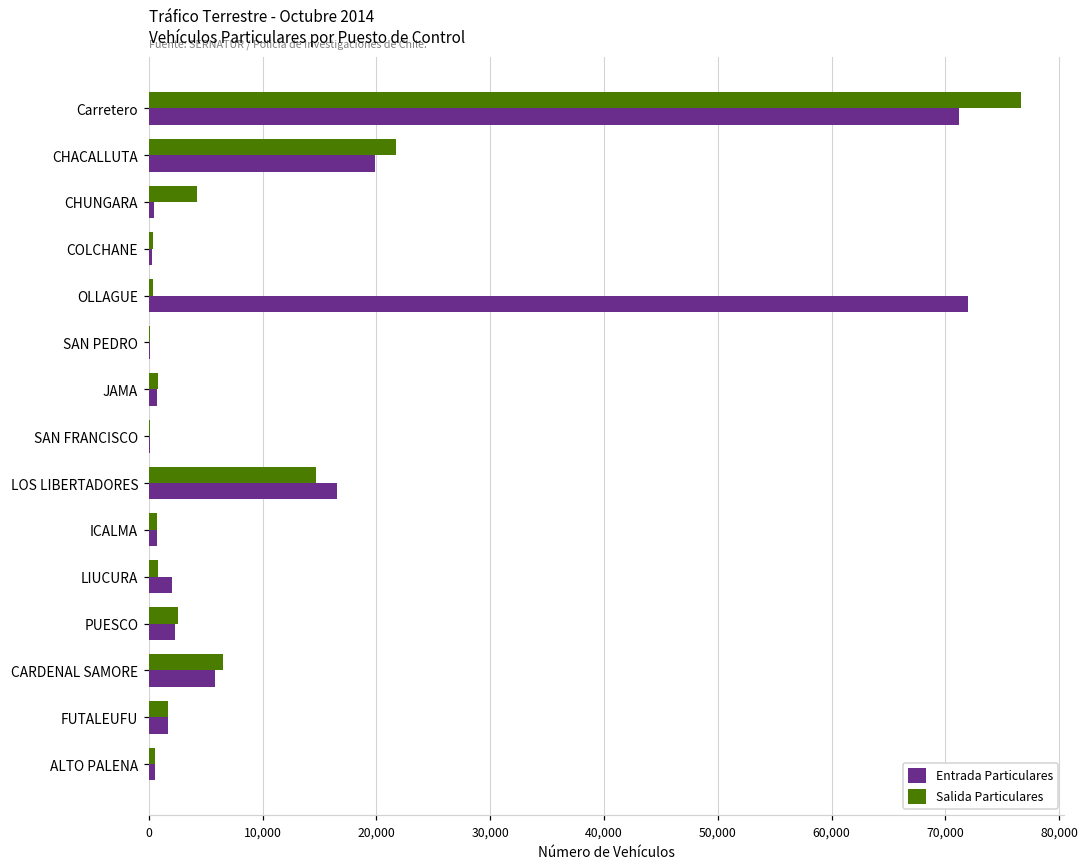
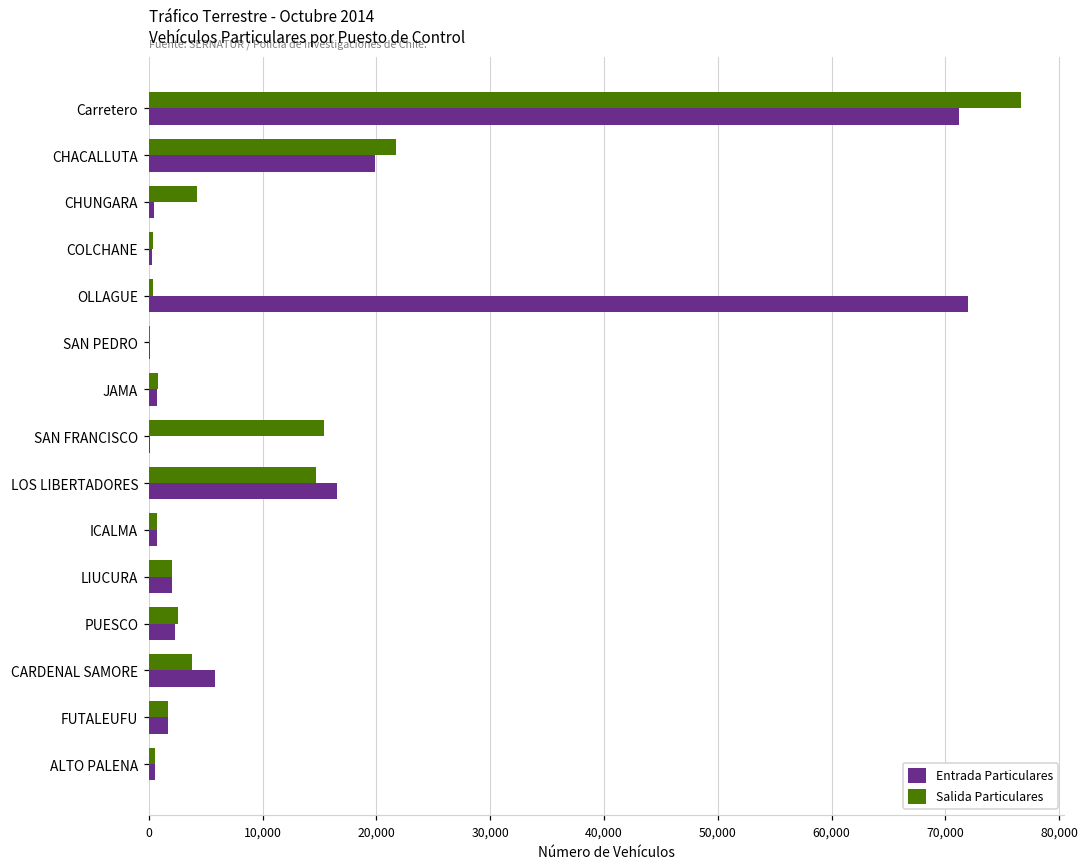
Salida Particulares, SAN FRANCISCO: 100 -> 15,400
Salida Particulares, LIUCURA: 800 -> 2,000
Salida Particulares, CARDENAL SAMORE: 6,500 -> 3,800
